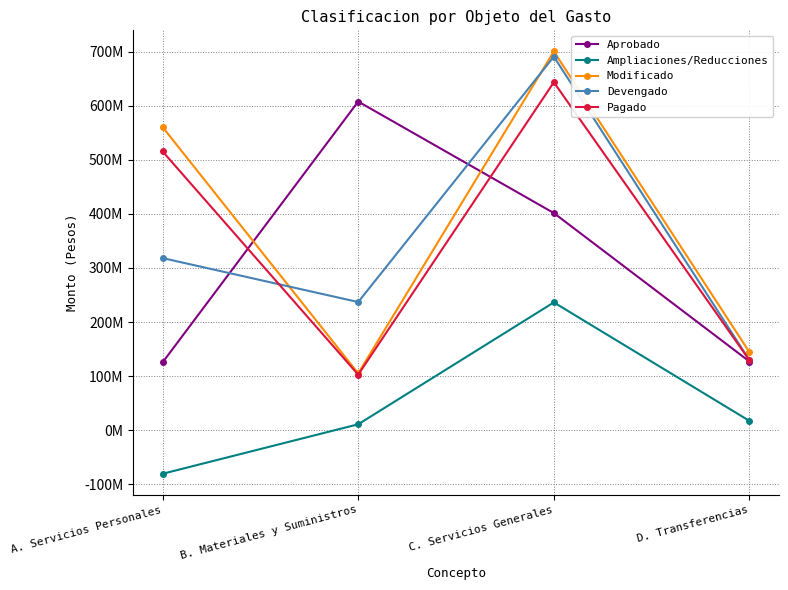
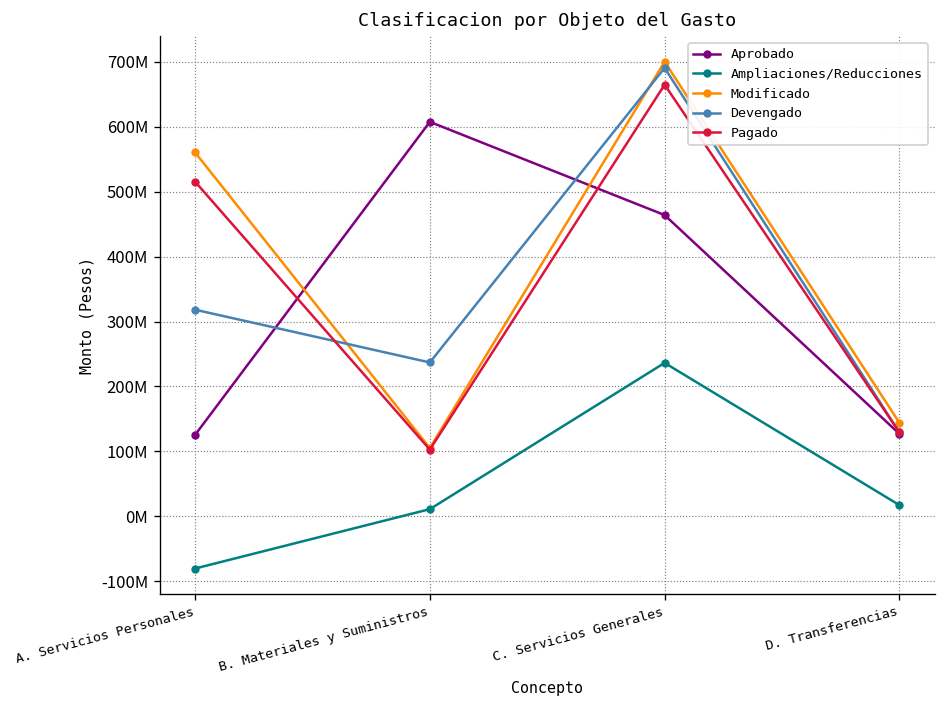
Aprobado, C. Servicios Generales: 400000000 -> 460000000
Pagado, C. Servicios Generales: 640000000 -> 670000000
